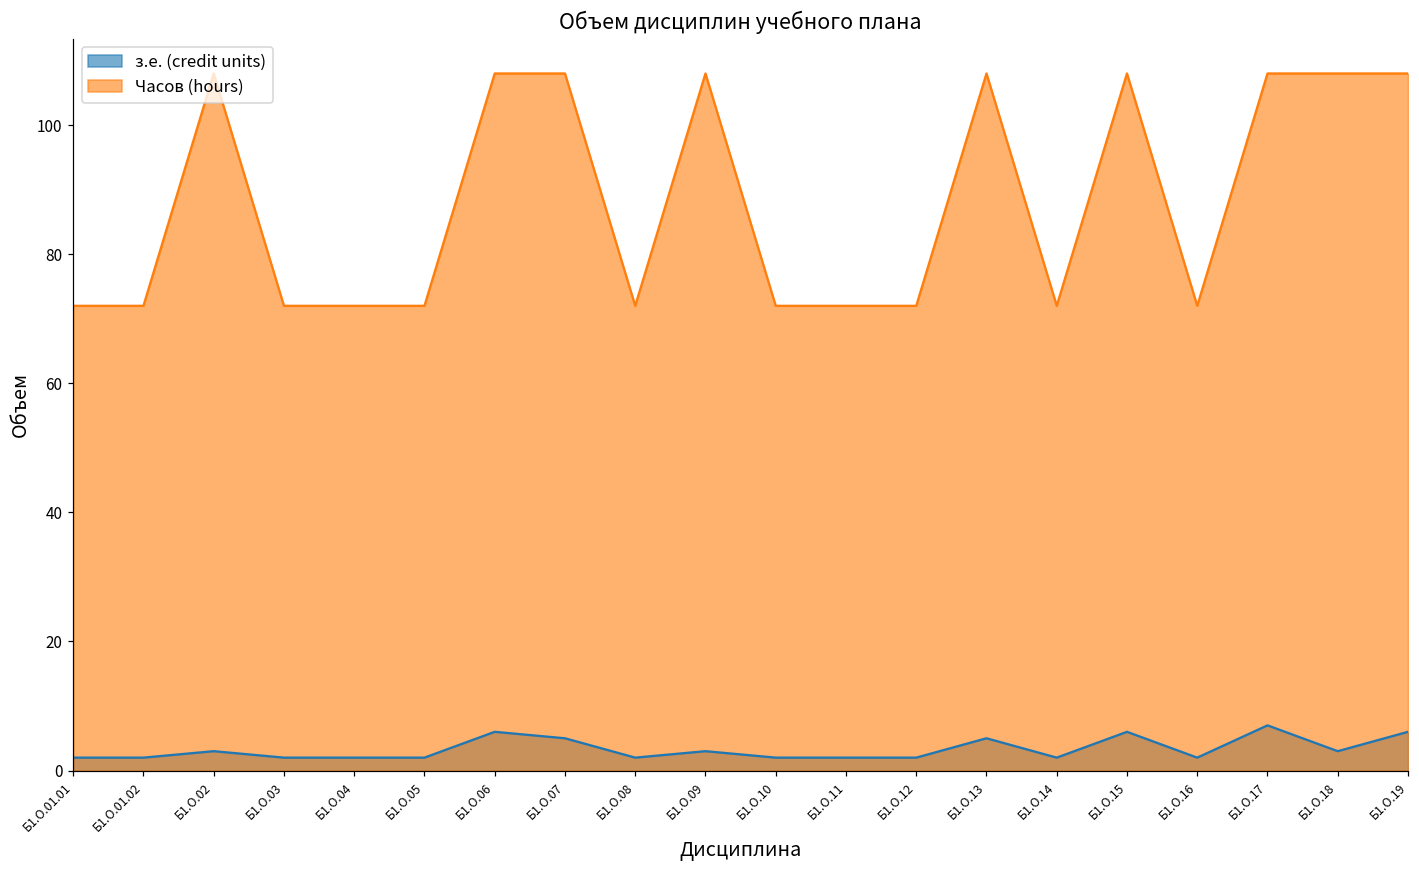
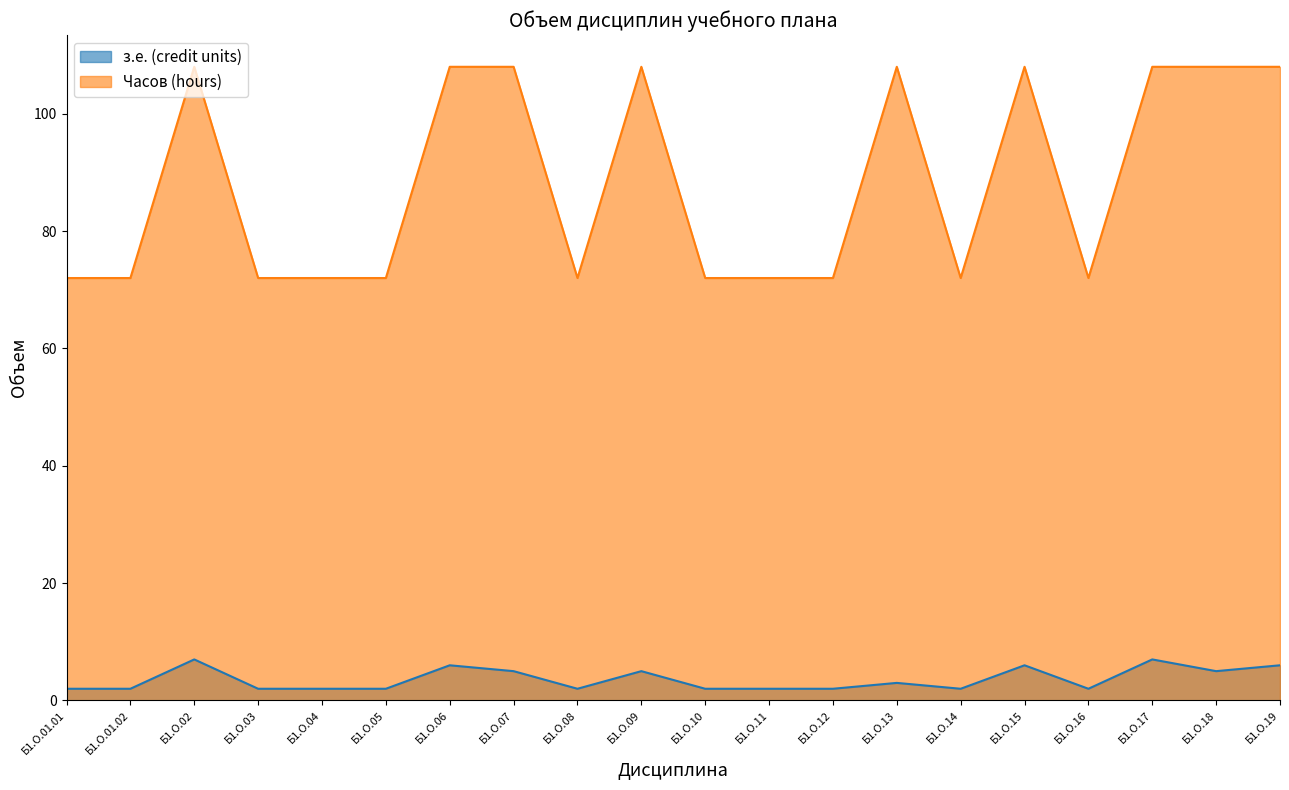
з.е. (credit units), Б1.О.02: 3 -> 7
з.е. (credit units), Б1.О.09: 3 -> 5
з.е. (credit units), Б1.О.13: 5 -> 3
з.е. (credit units), Б1.О.18: 3 -> 5
